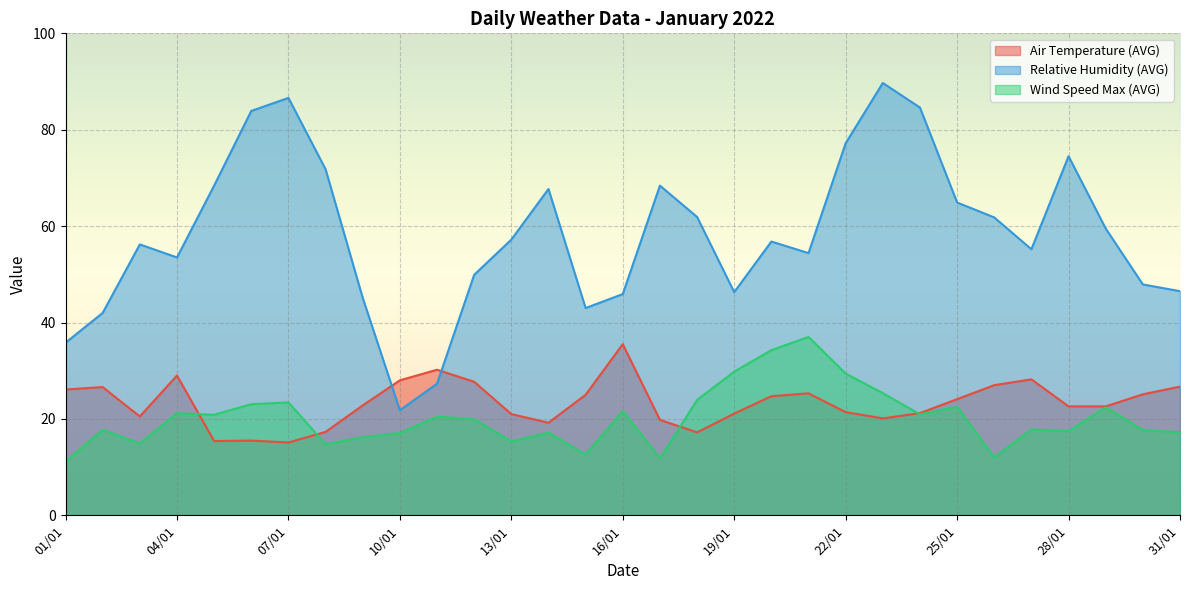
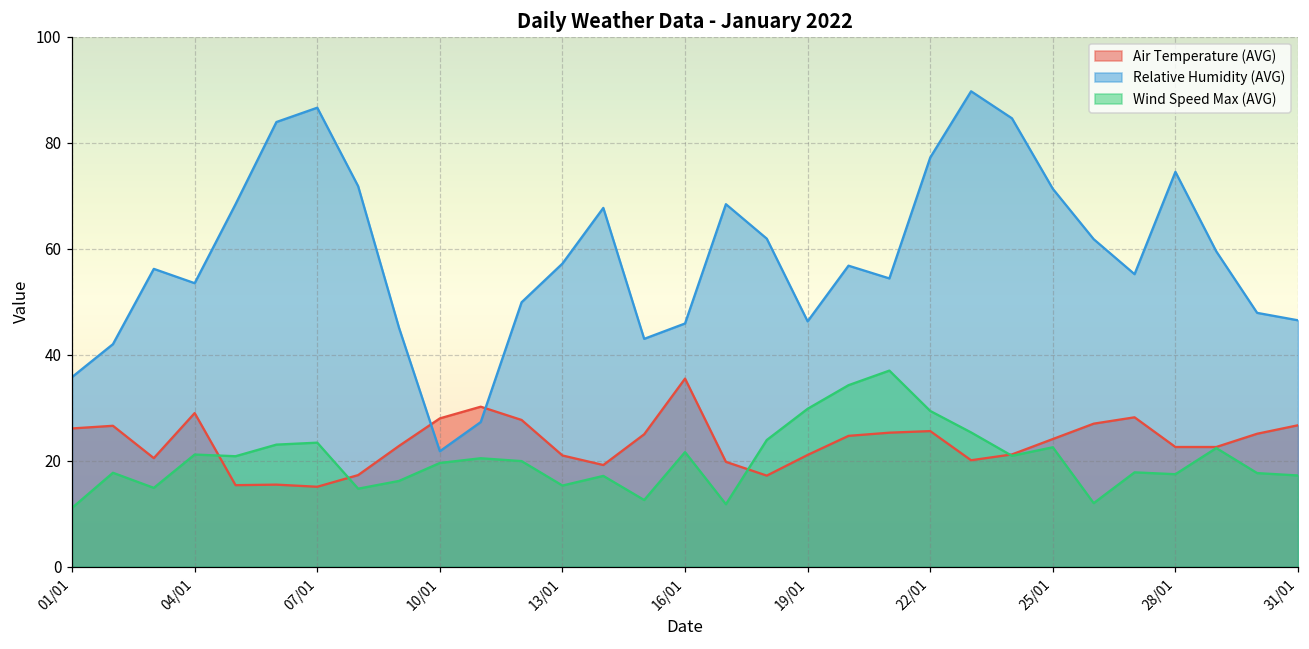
Wind Speed Max (AVG), 10/01: 17 -> 20
Air Temperature (AVG), 22/01: 21 -> 26
Relative Humidity (AVG), 25/01: 65 -> 71
